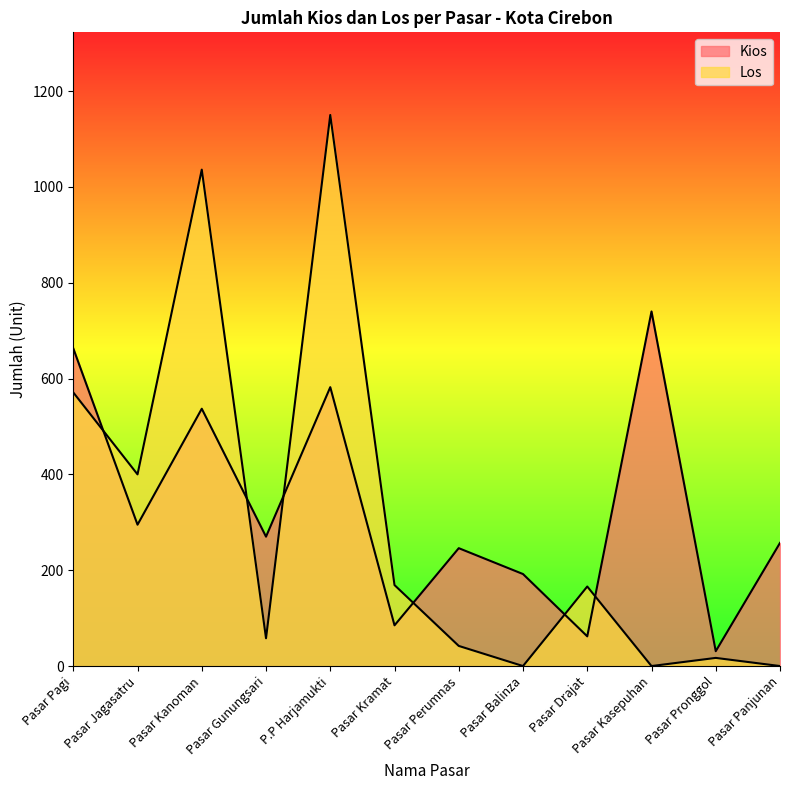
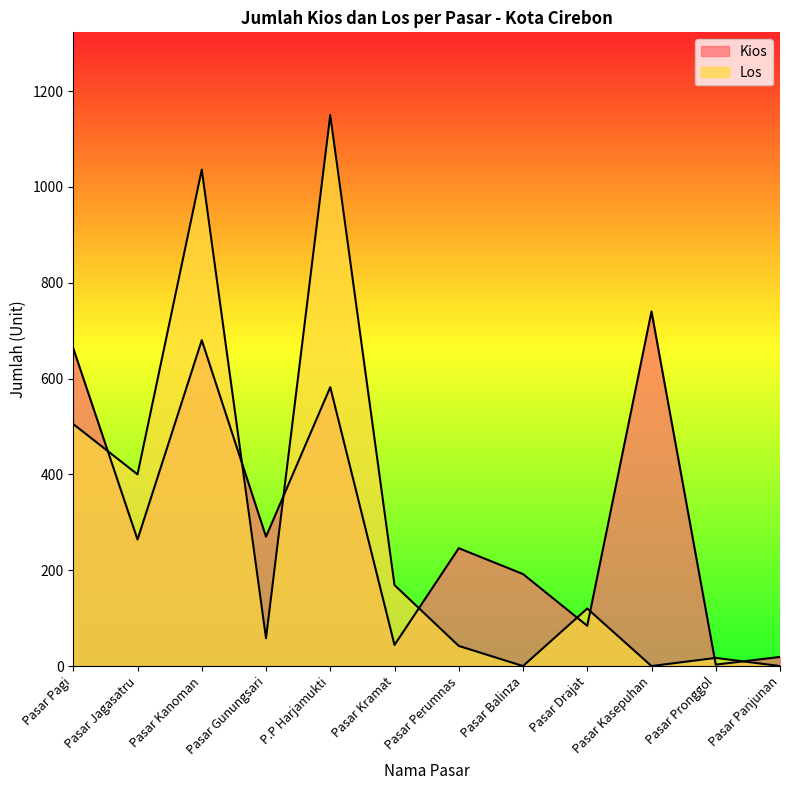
Los, Pasar Pagi: 570 -> 510
Kios, Pasar Jagasatru: 300 -> 260
Kios, Pasar Kanoman: 540 -> 680
Kios, Pasar Kramat: 90 -> 40
Kios, Pasar Drajat: 60 -> 80
Los, Pasar Drajat: 170 -> 120
Kios, Pasar Pronggol: 30 -> 0
Kios, Pasar Panjunan: 260 -> 20
